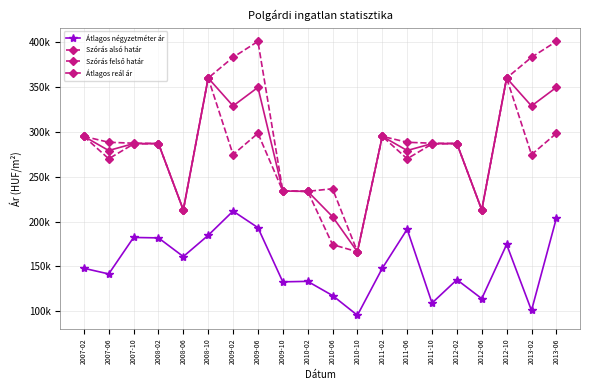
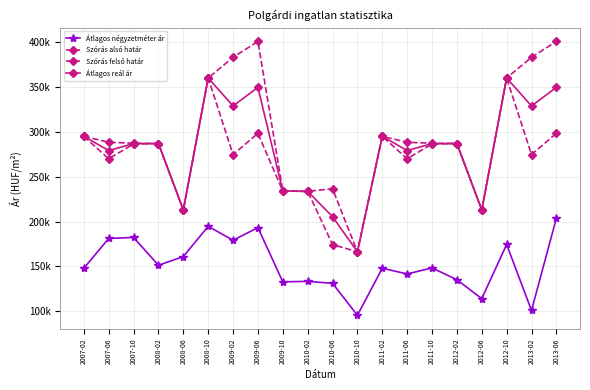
Átlagos négyzetméter ár, 2007-06: 140000 -> 180000
Átlagos négyzetméter ár, 2008-02: 180000 -> 150000
Átlagos négyzetméter ár, 2008-10: 180000 -> 190000
Átlagos négyzetméter ár, 2009-02: 210000 -> 180000
Átlagos négyzetméter ár, 2010-06: 120000 -> 130000
Átlagos négyzetméter ár, 2011-06: 190000 -> 140000
Átlagos négyzetméter ár, 2011-10: 110000 -> 150000
